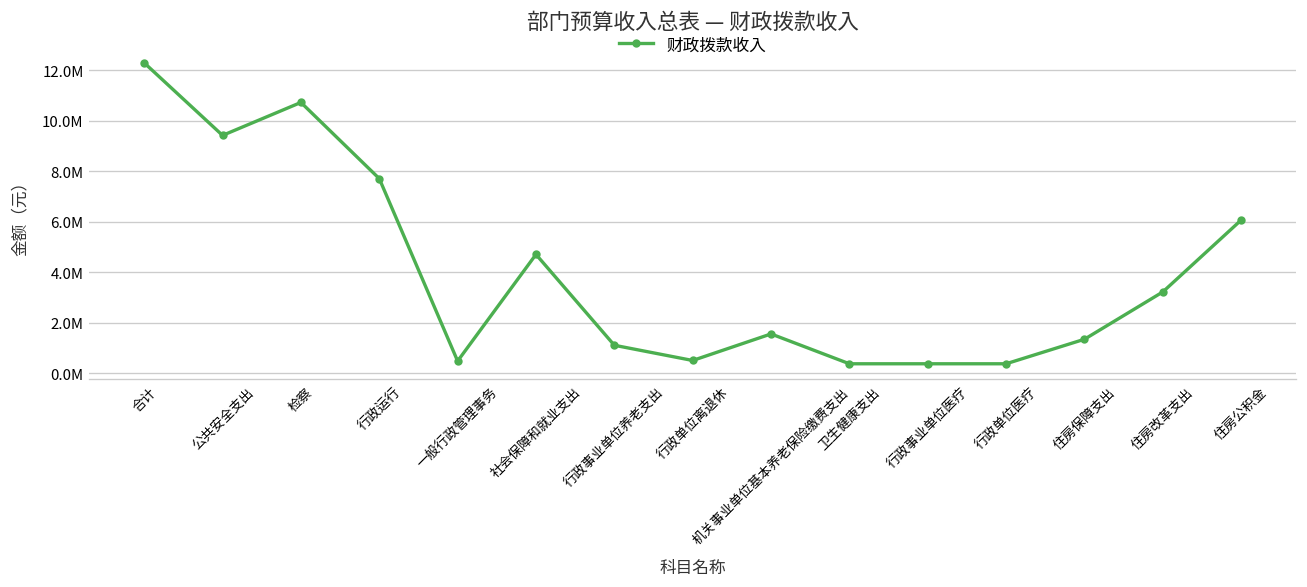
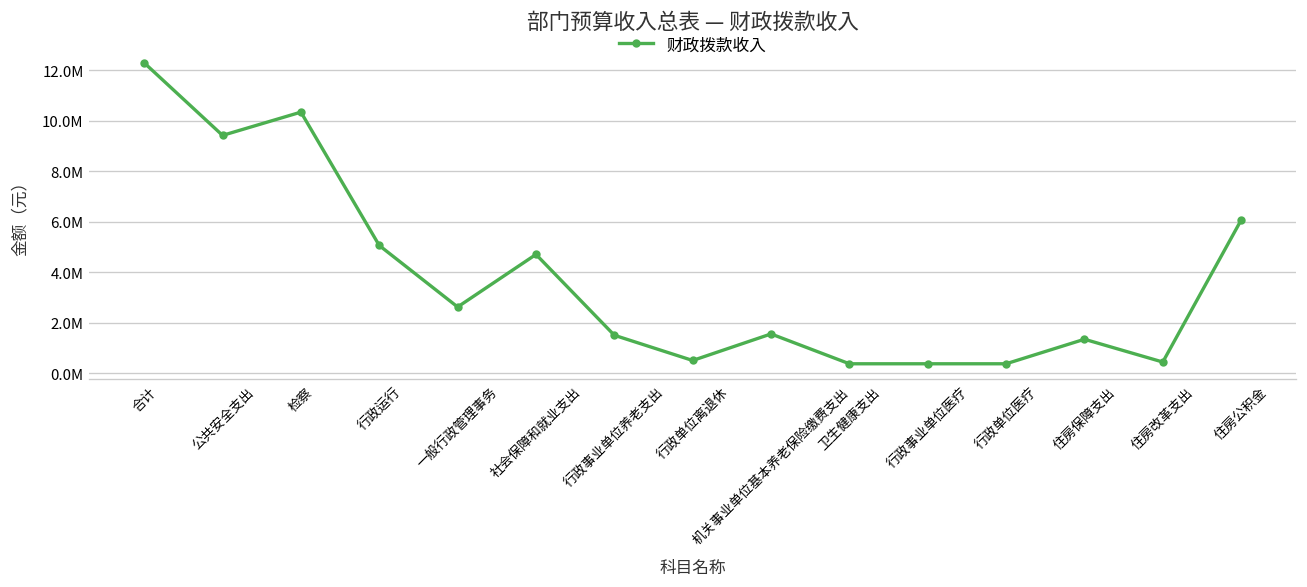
检察: 10700000 -> 10300000
行政运行: 7700000 -> 5100000
一般行政管理事务: 500000 -> 2600000
行政事业单位养老支出: 1100000 -> 1500000
住房改革支出: 3200000 -> 500000
